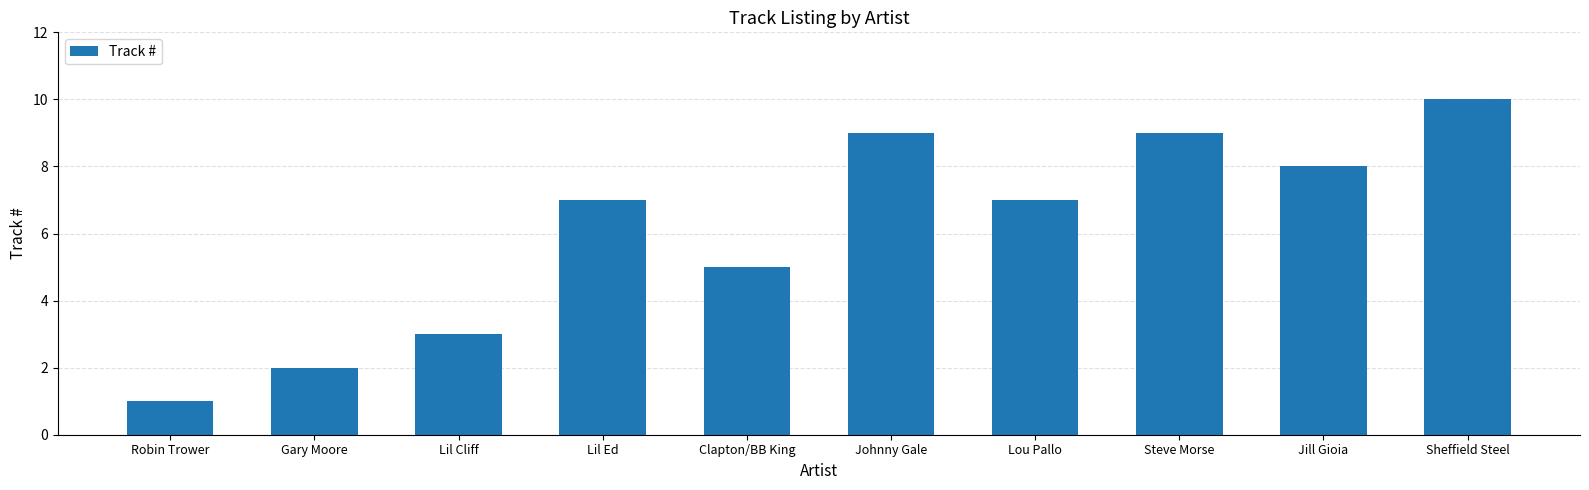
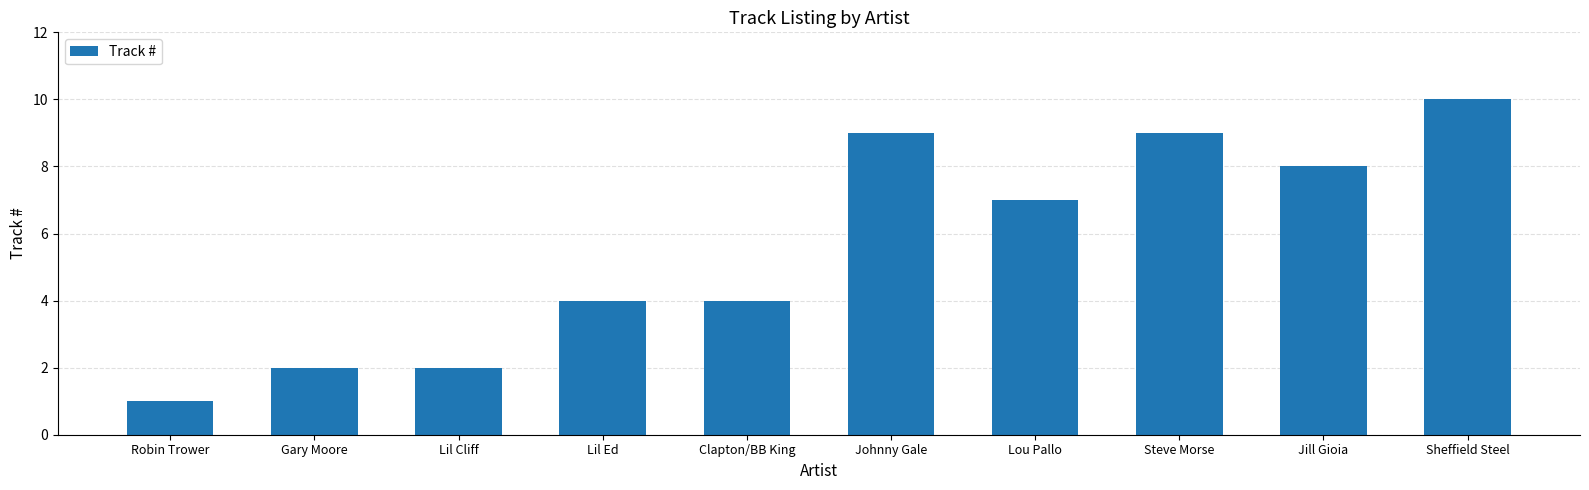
Lil Cliff: 3 -> 2
Lil Ed: 7 -> 4
Clapton/BB King: 5 -> 4
